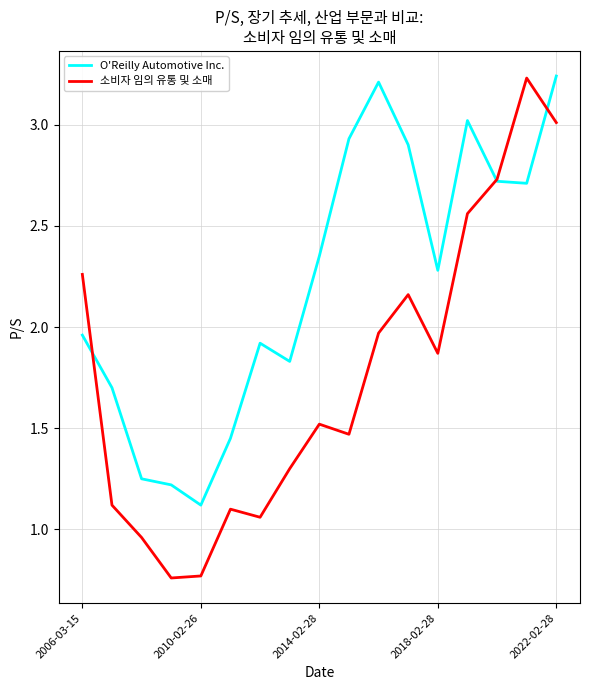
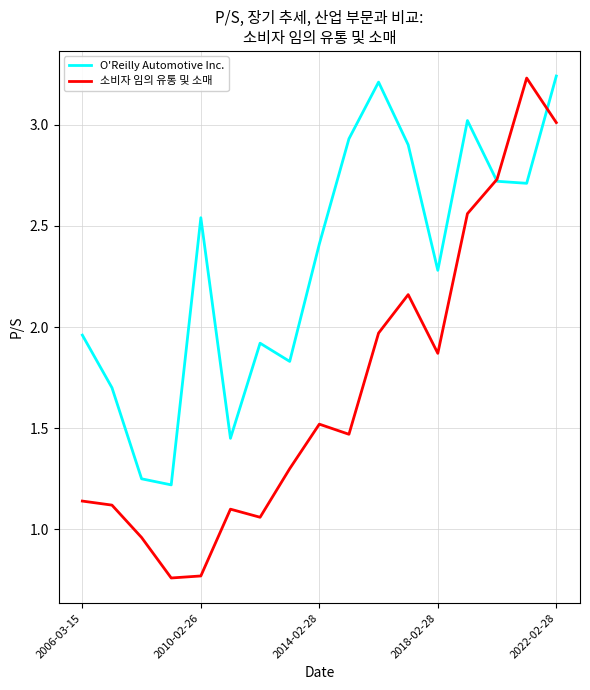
소비자 임의 유통 및 소매, 2006-03-15: 2.26 -> 1.14
O'Reilly Automotive Inc., 2010-02-26: 1.12 -> 2.54
O'Reilly Automotive Inc., 2014-02-28: 2.35 -> 2.41
